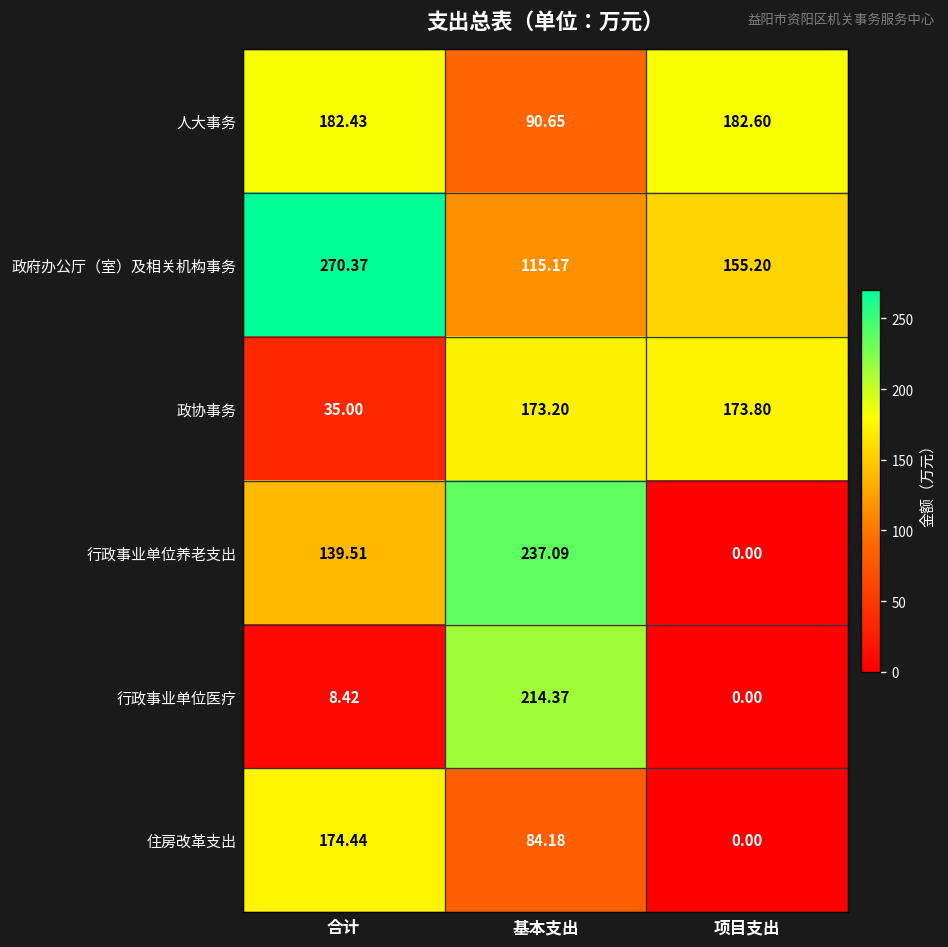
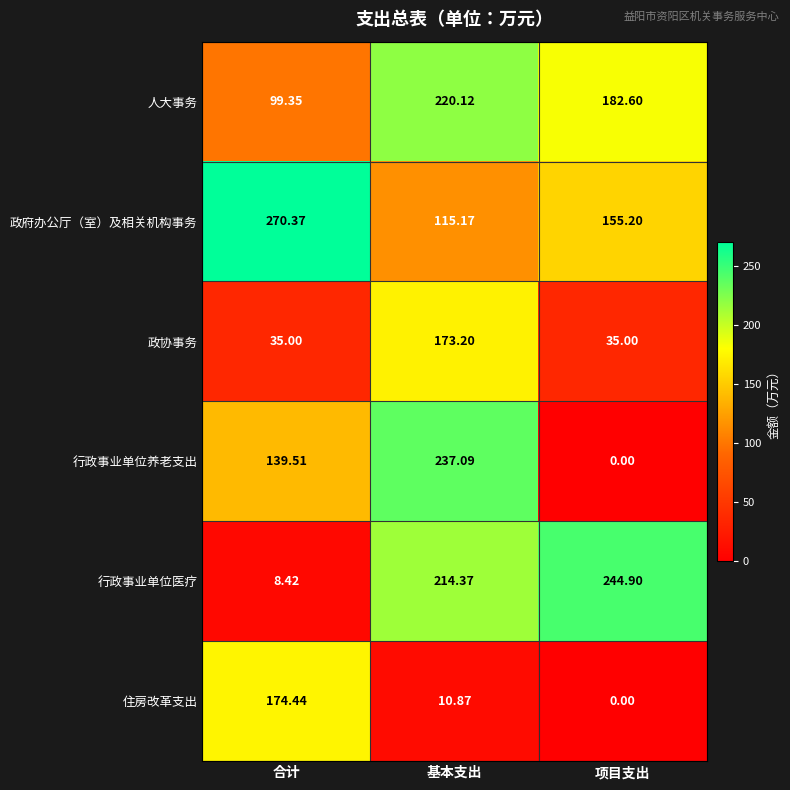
人大事务, 合计: 182.43 -> 99.35
人大事务, 基本支出: 90.65 -> 220.12
政协事务, 项目支出: 173.80 -> 35.00
行政事业单位医疗, 项目支出: 0.00 -> 244.90
住房改革支出, 基本支出: 84.18 -> 10.87
